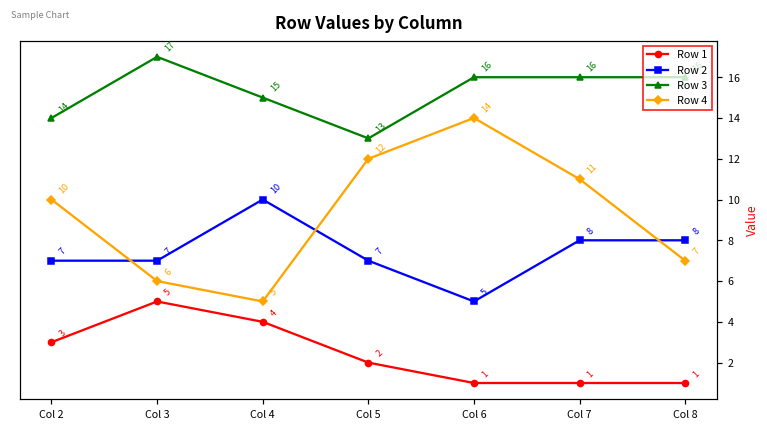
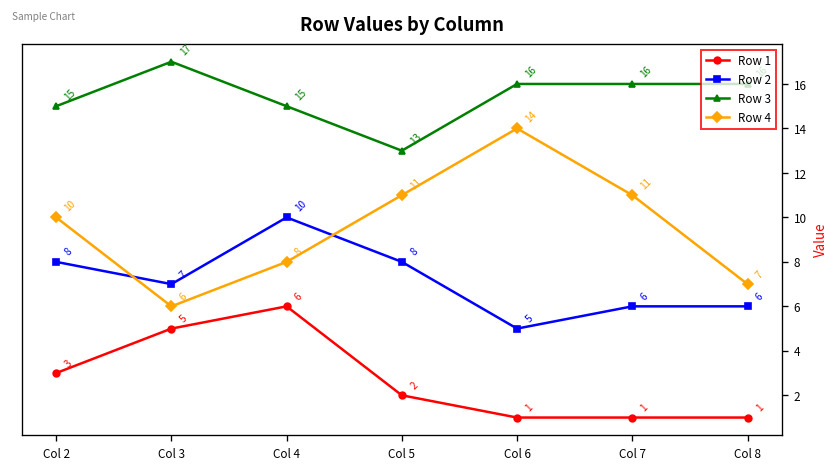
Row 2, Col 2: 7 -> 8
Row 3, Col 2: 14 -> 15
Row 1, Col 4: 4 -> 6
Row 4, Col 4: 5 -> 8
Row 2, Col 5: 7 -> 8
Row 4, Col 5: 12 -> 11
Row 2, Col 7: 8 -> 6
Row 2, Col 8: 8 -> 6
